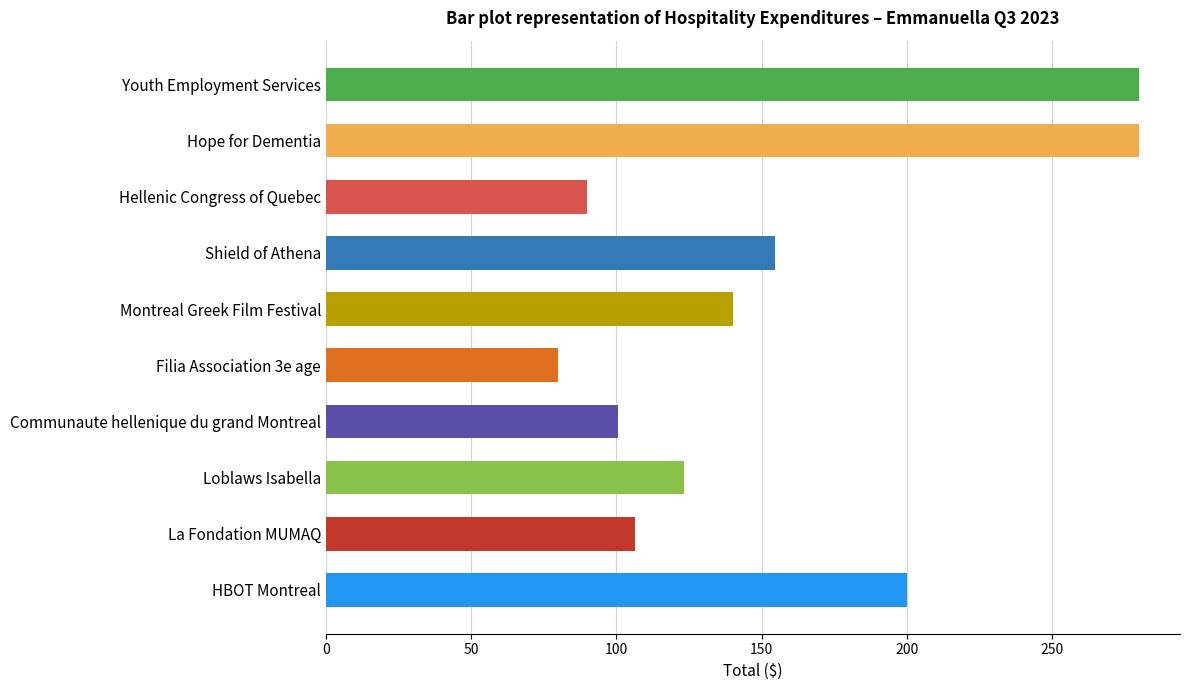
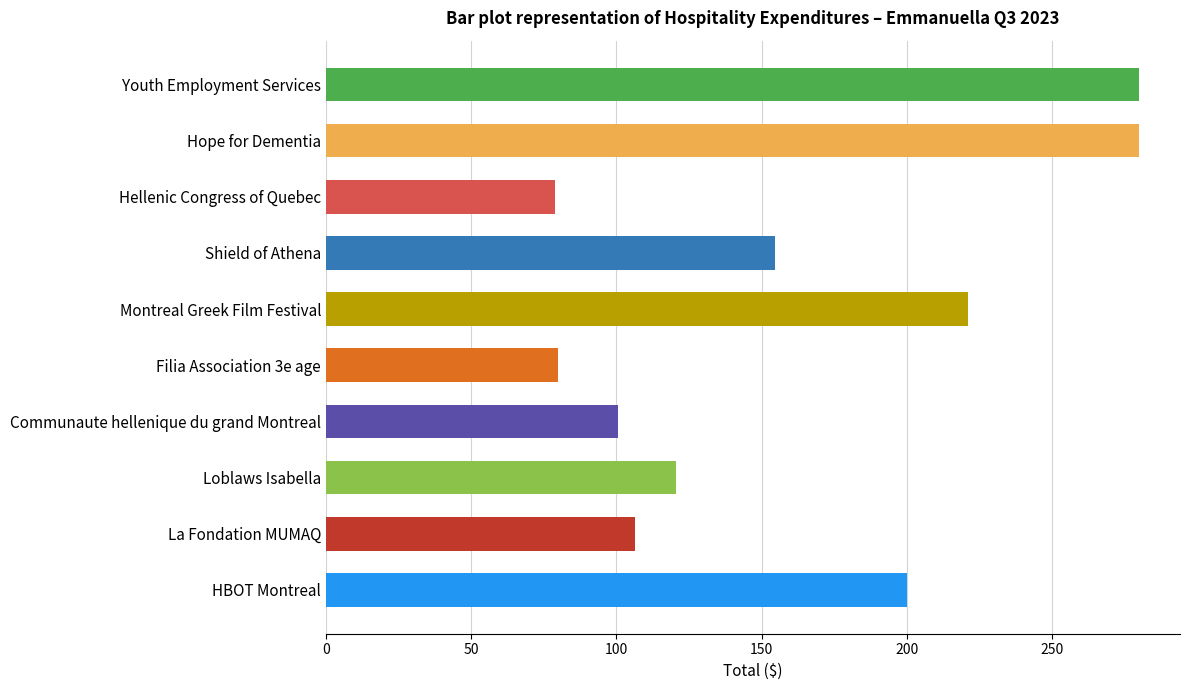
Hellenic Congress of Quebec: 90 -> 79
Montreal Greek Film Festival: 140 -> 221
Loblaws Isabella: 123 -> 120
